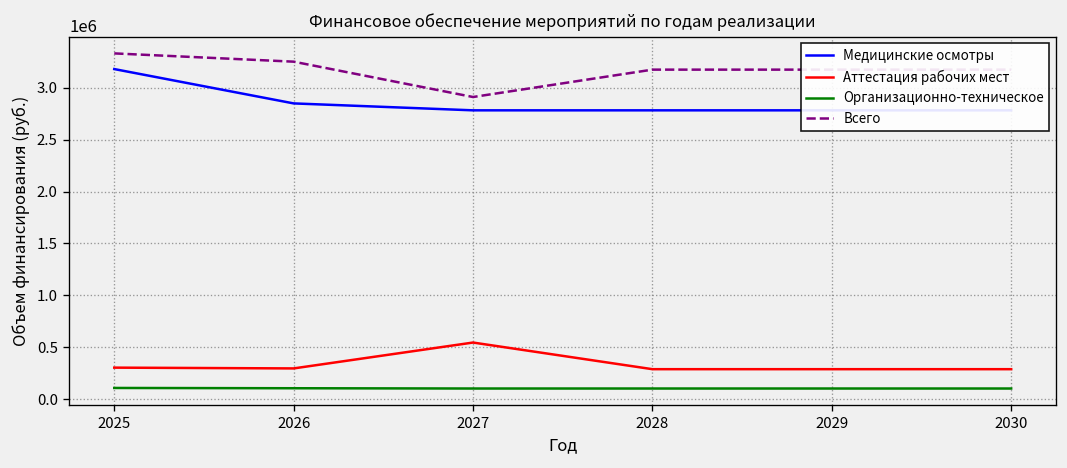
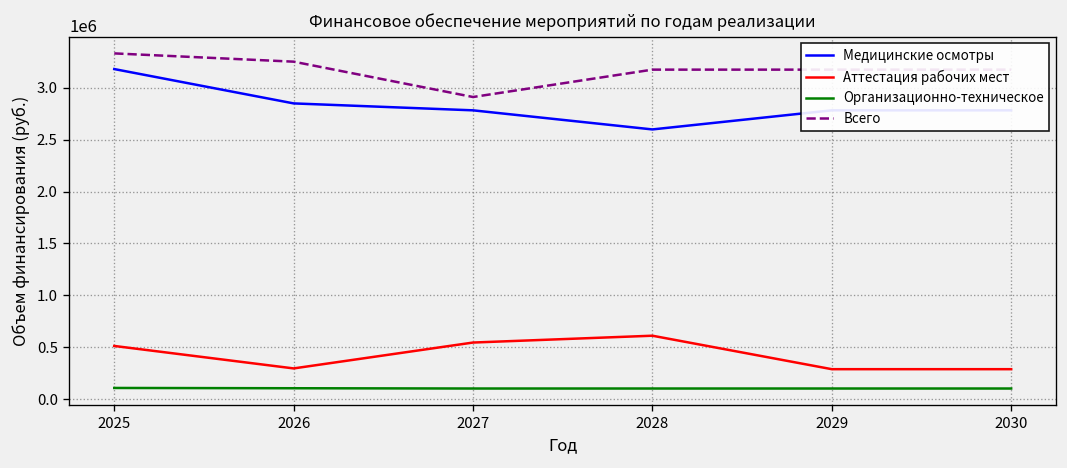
Аттестация рабочих мест, 2025: 300000 -> 500000
Медицинские осмотры, 2028: 2800000 -> 2600000
Аттестация рабочих мест, 2028: 300000 -> 600000
